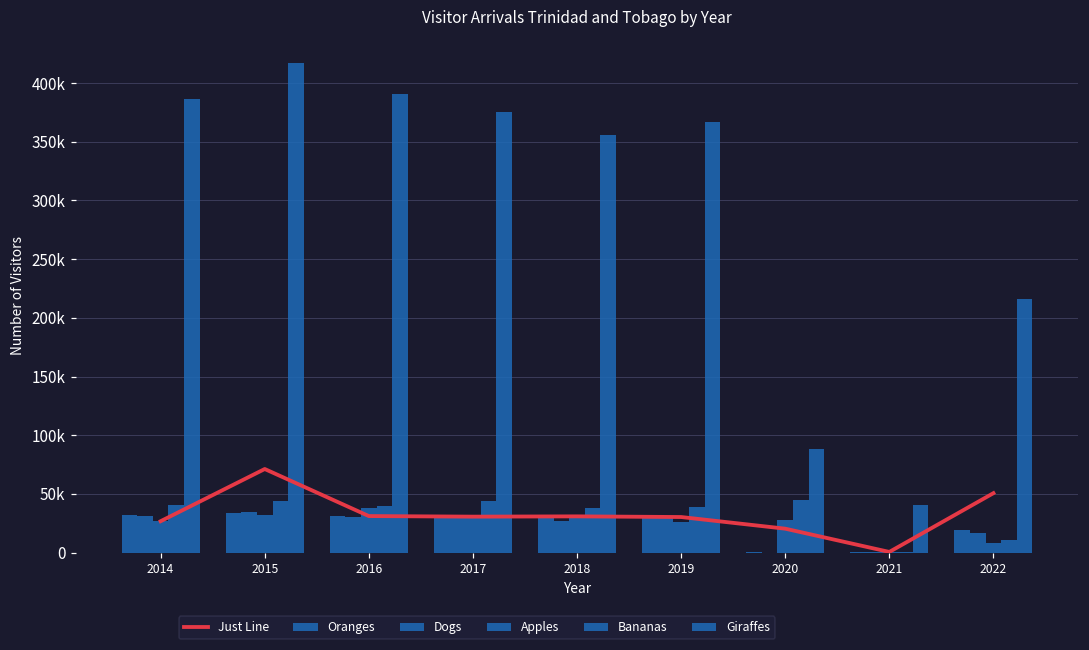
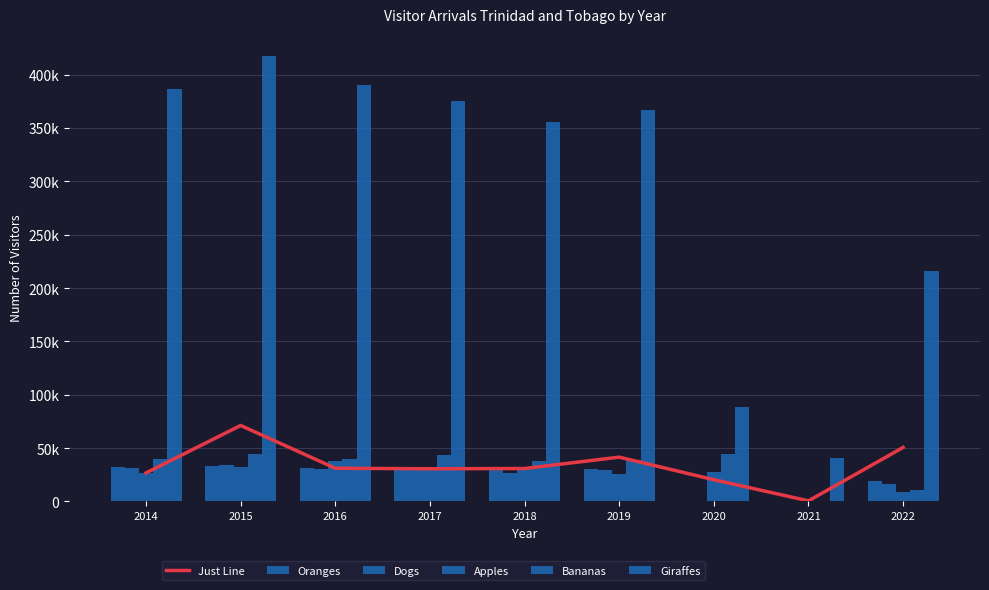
Just Line, 2019: 30000 -> 41000
